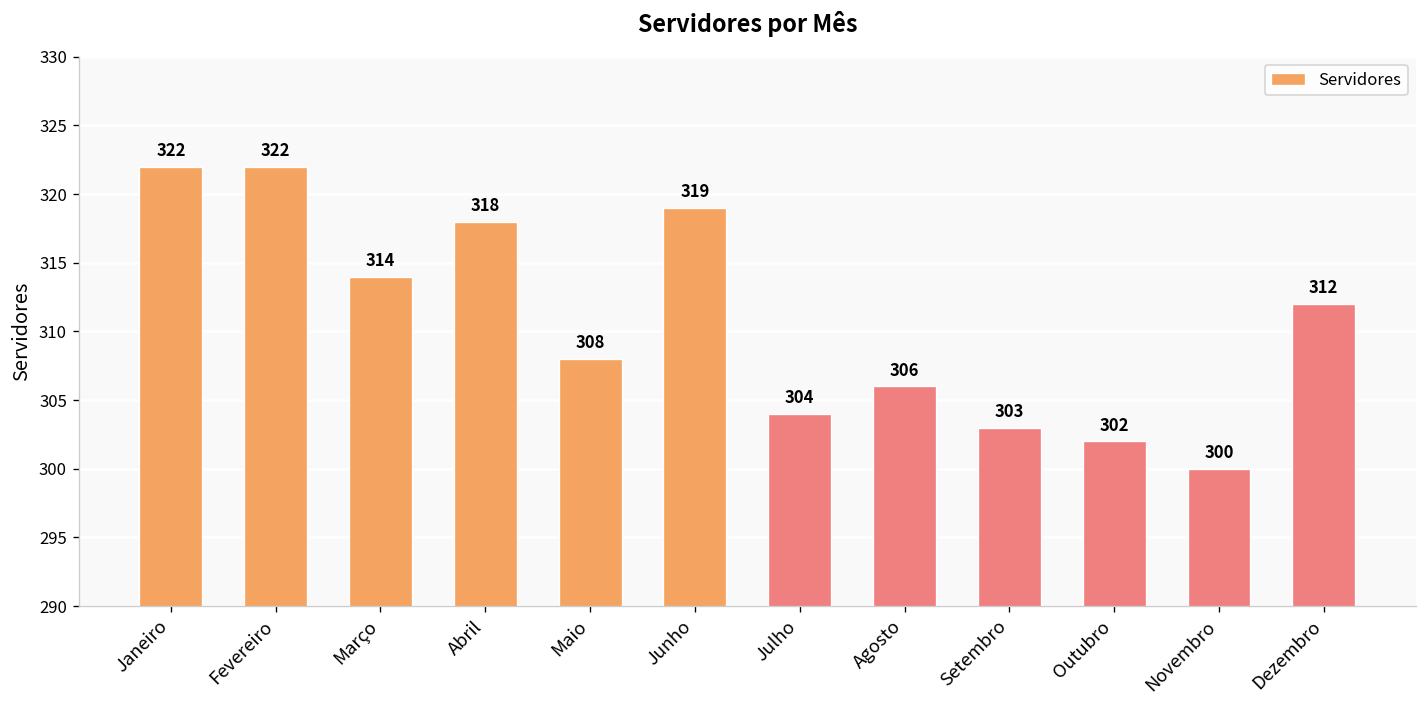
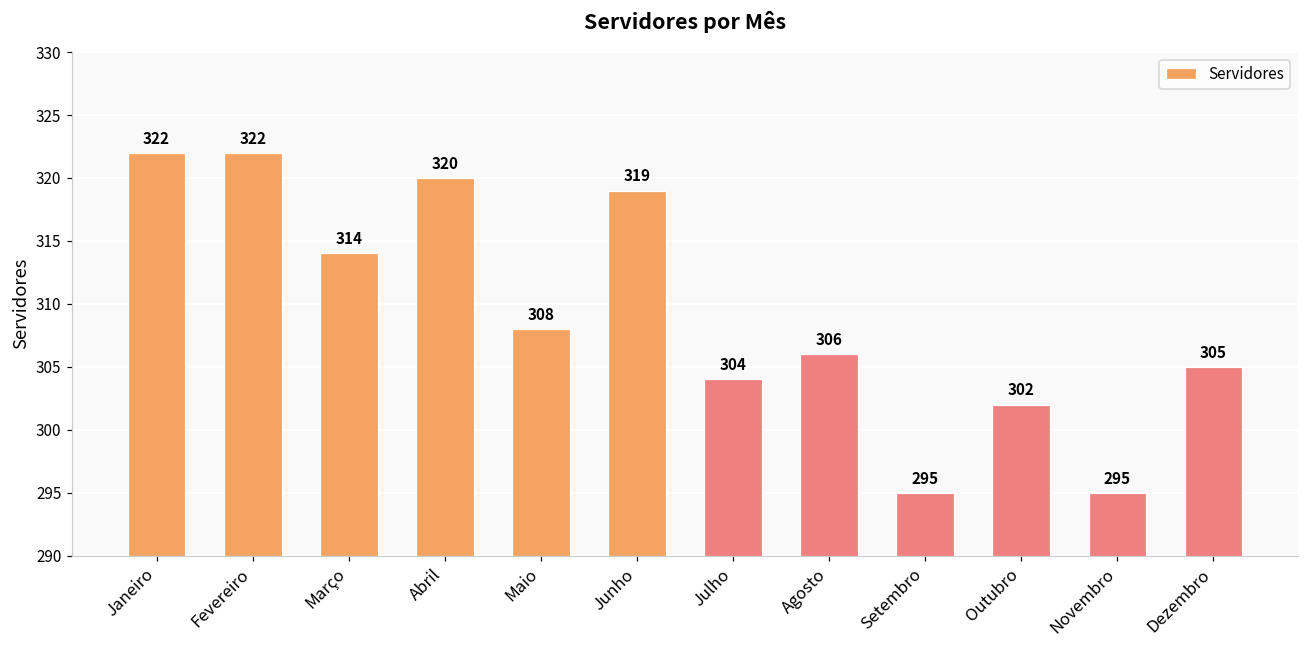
Abril: 318 -> 320
Setembro: 303 -> 295
Novembro: 300 -> 295
Dezembro: 312 -> 305
